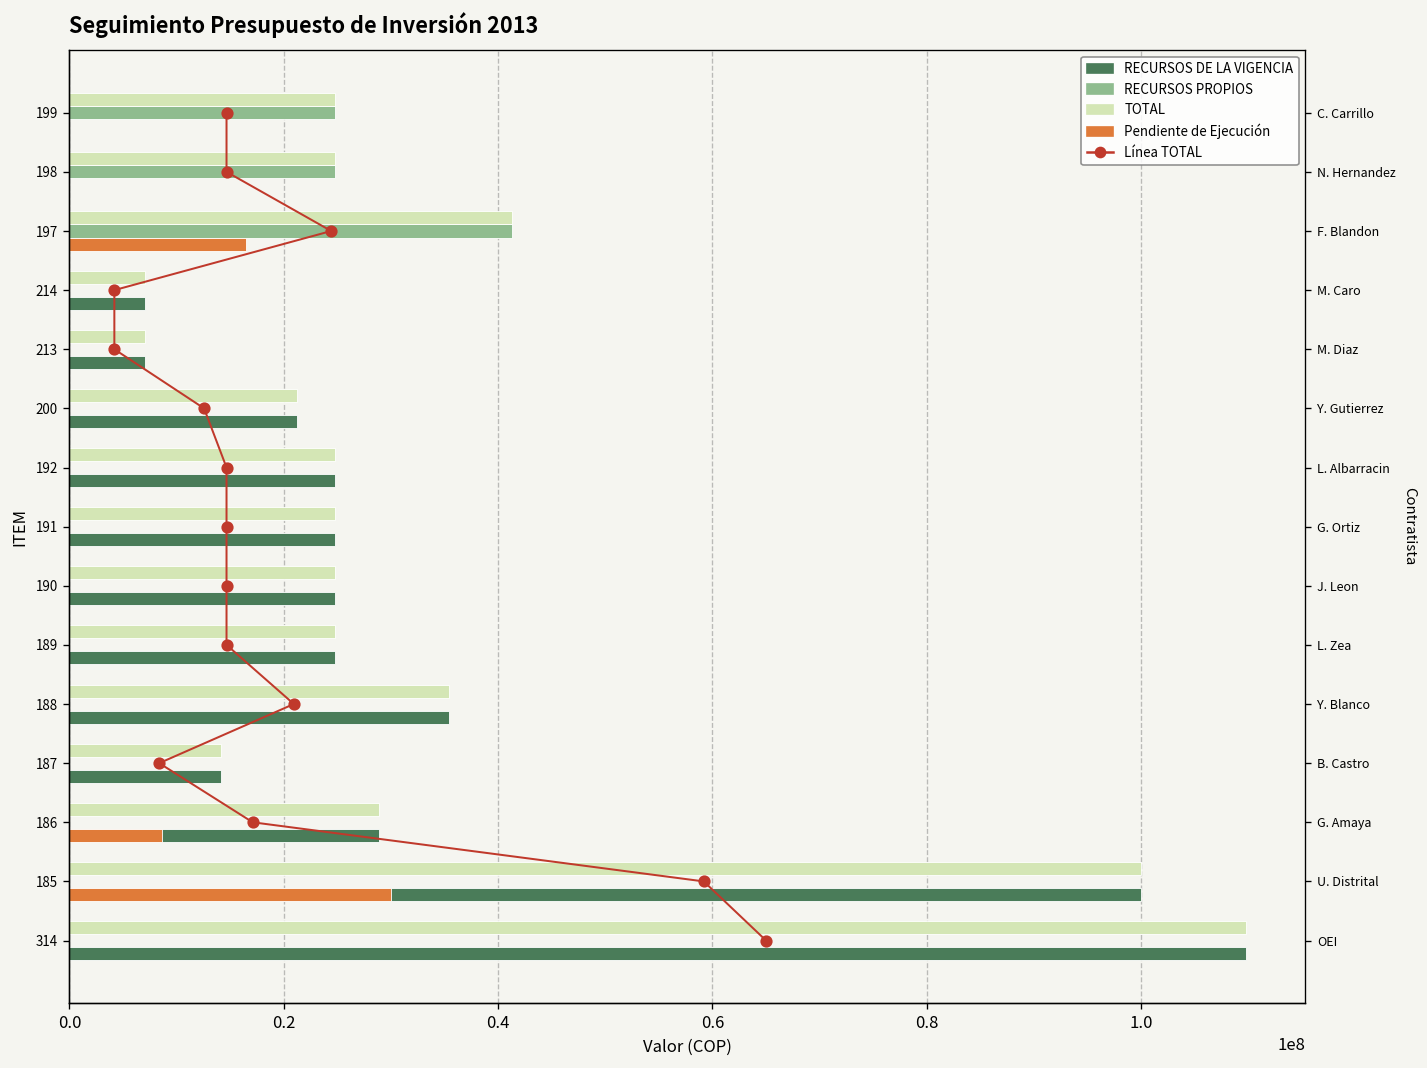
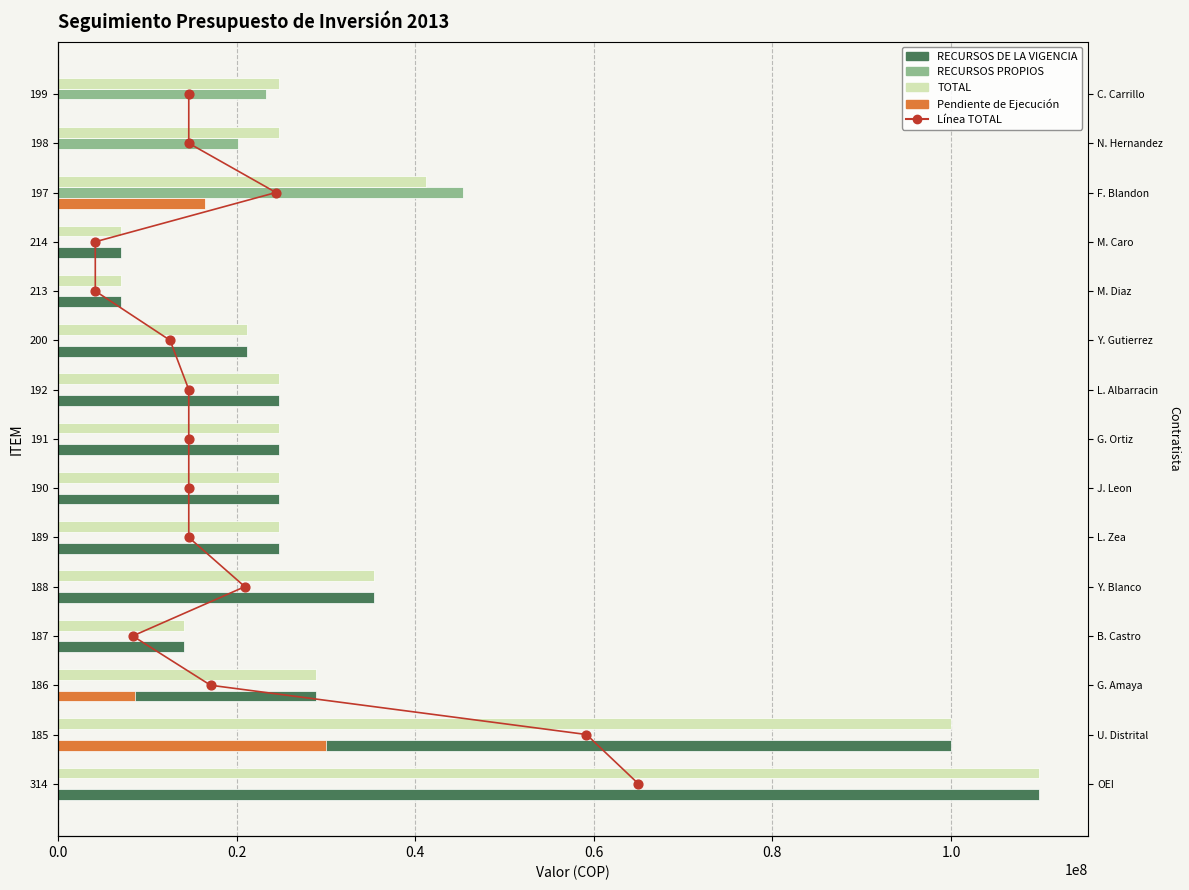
RECURSOS PROPIOS, 199: 25000000 -> 23000000
RECURSOS PROPIOS, 198: 25000000 -> 20000000
RECURSOS PROPIOS, 197: 41000000 -> 45000000
